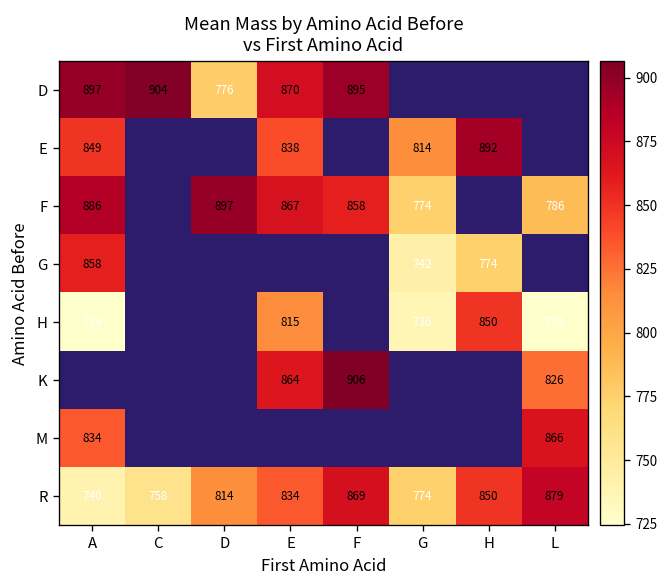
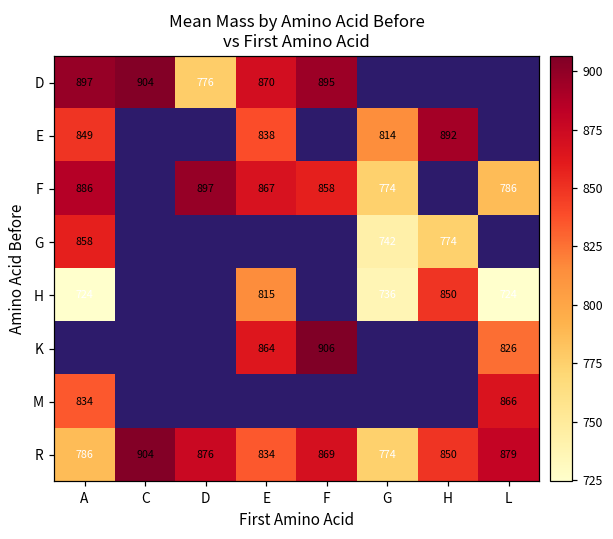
R, A: 740 -> 786
R, C: 758 -> 904
R, D: 814 -> 876
